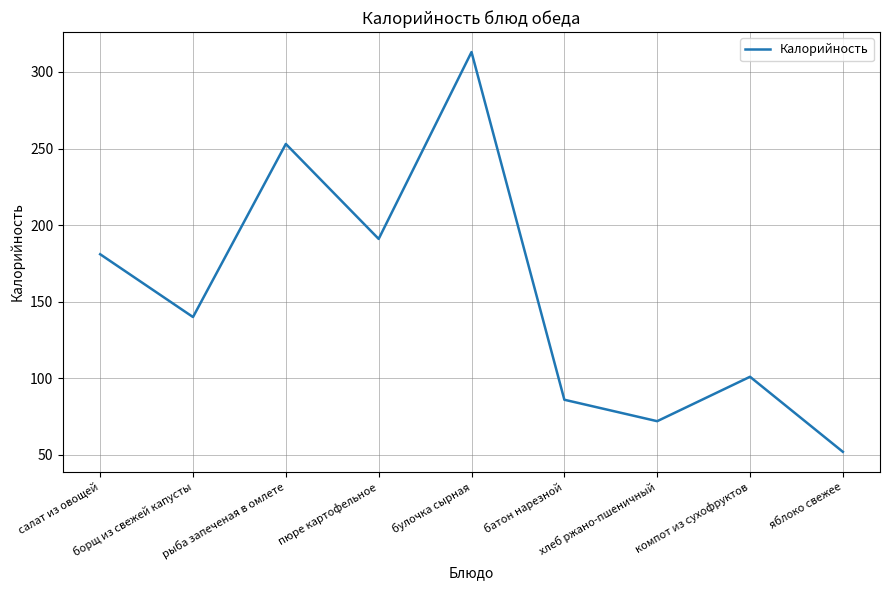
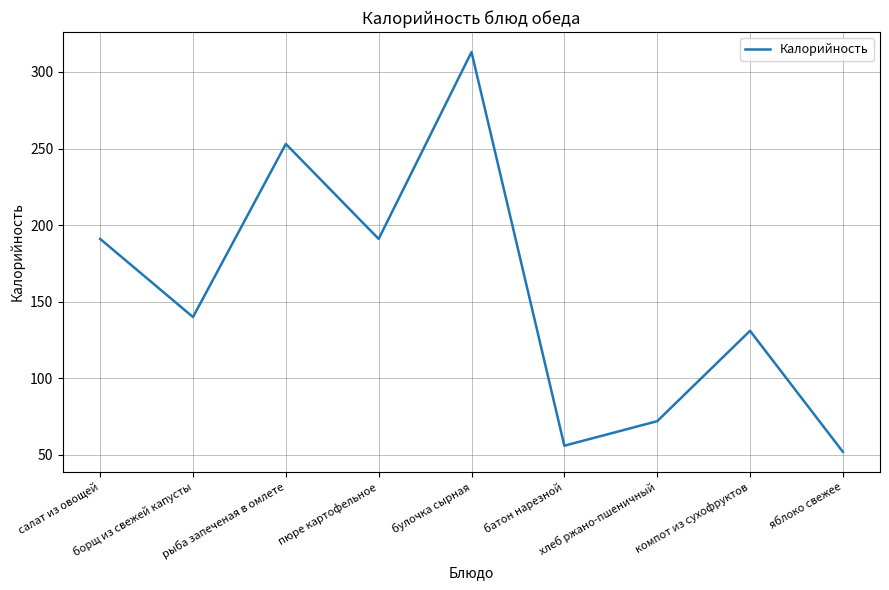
салат из овощей: 181 -> 191
батон нарезной: 86 -> 56
компот из сухофруктов: 101 -> 131
